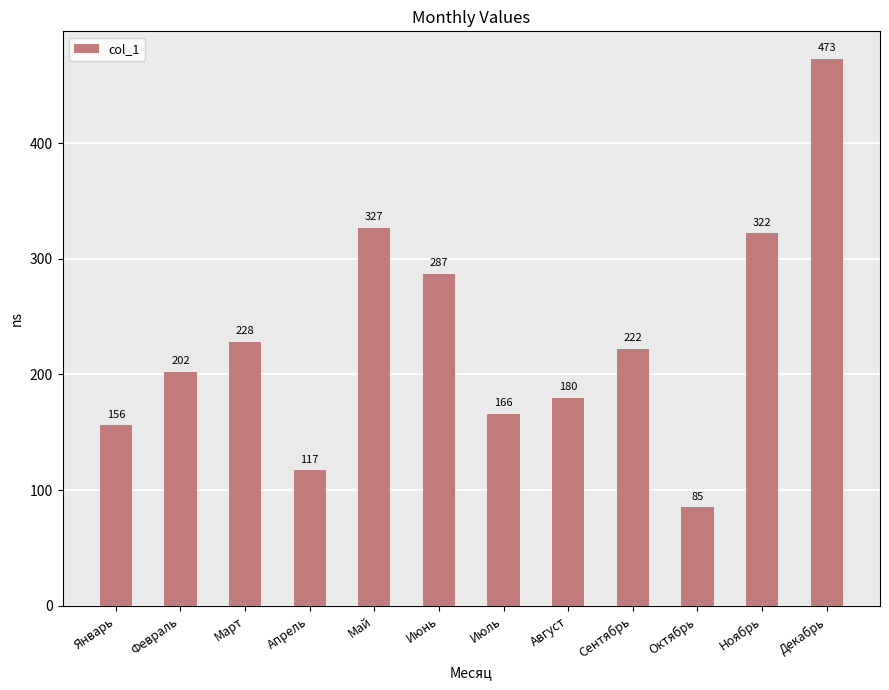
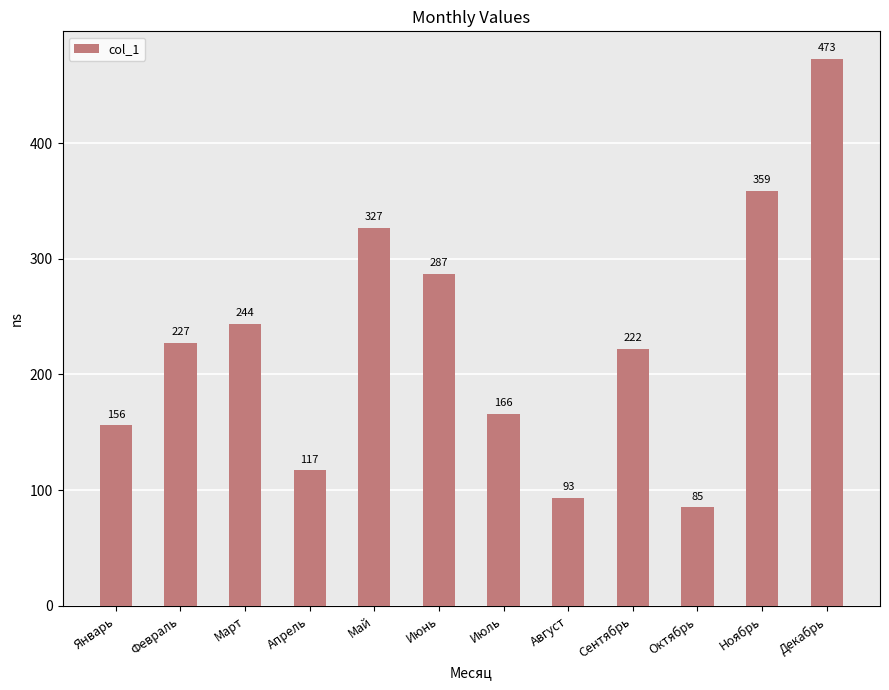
Февраль: 202 -> 227
Март: 228 -> 244
Август: 180 -> 93
Ноябрь: 322 -> 359
